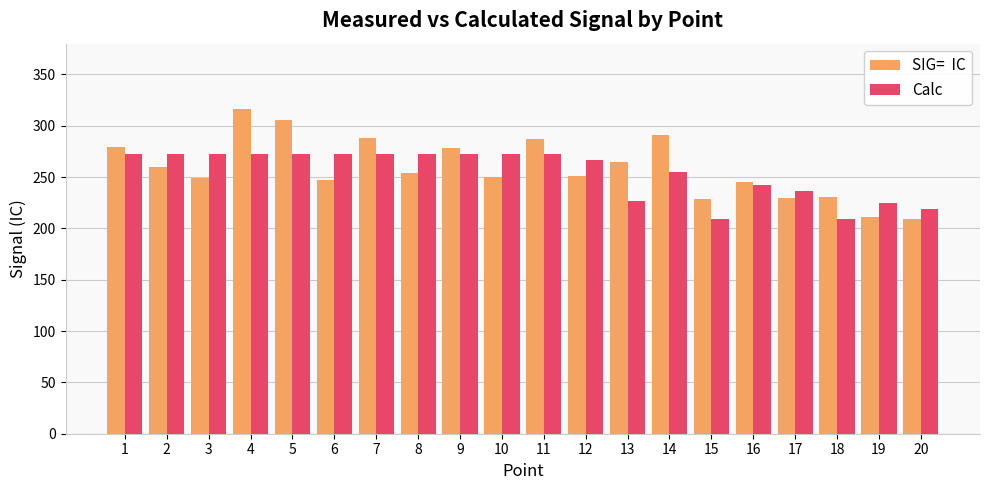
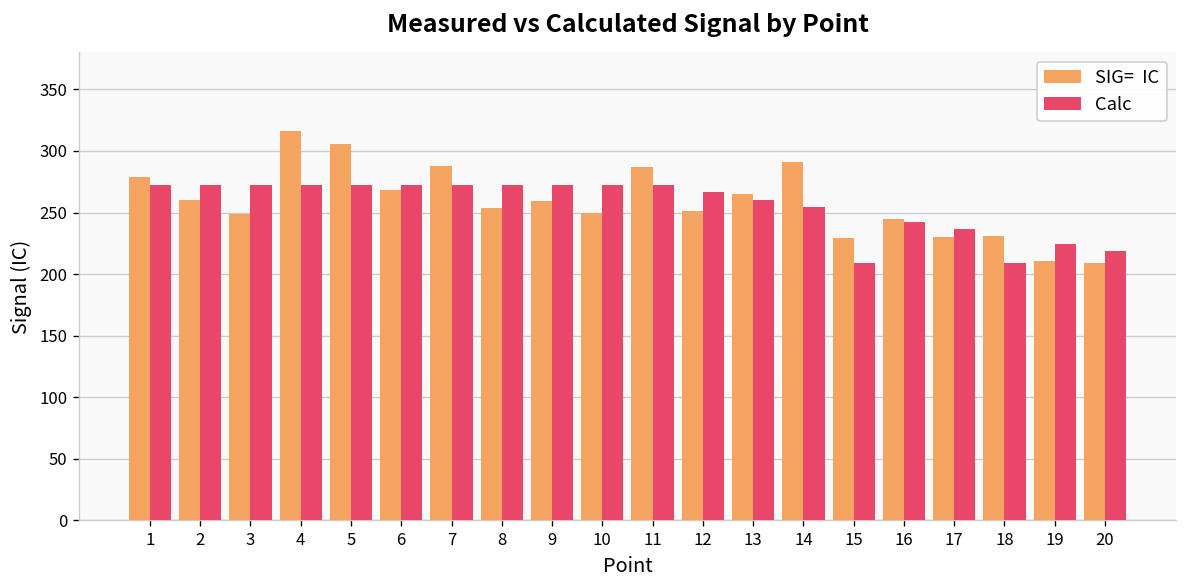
SIG= IC, 6: 247 -> 268
SIG= IC, 9: 278 -> 259
Calc, 13: 226 -> 260
